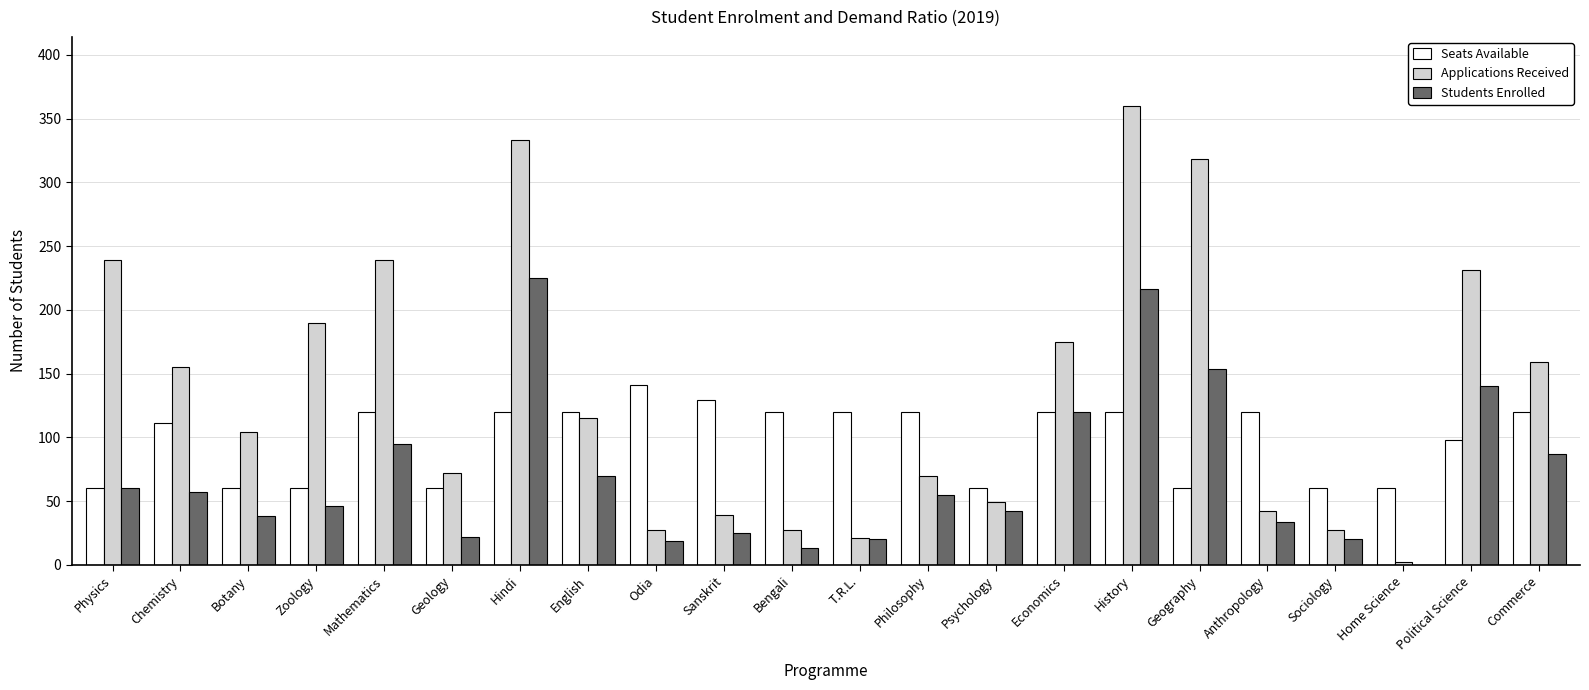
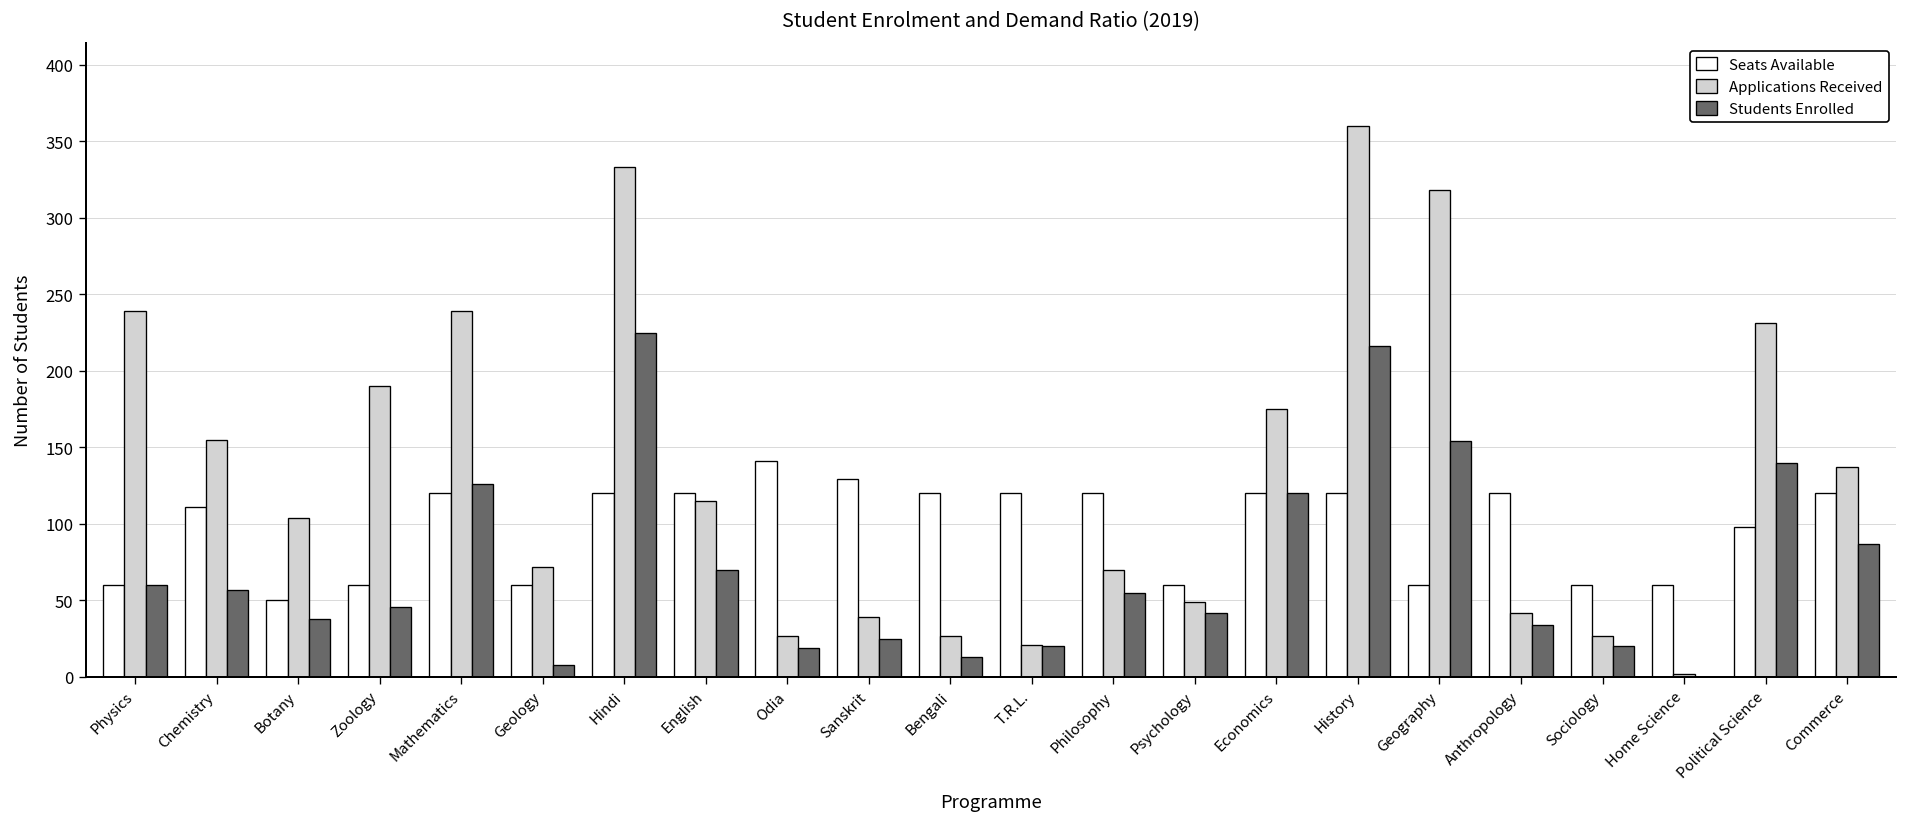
Seats Available, Botany: 60 -> 50
Students Enrolled, Mathematics: 95 -> 126
Students Enrolled, Geology: 22 -> 8
Applications Received, Commerce: 159 -> 137
